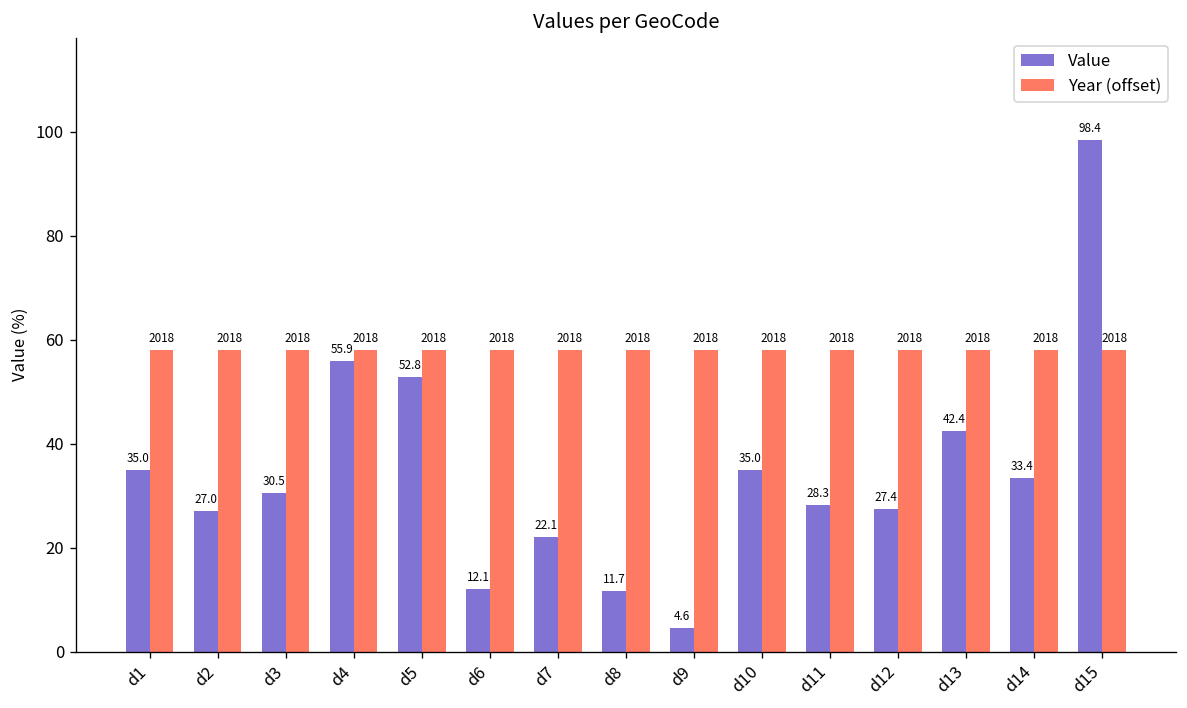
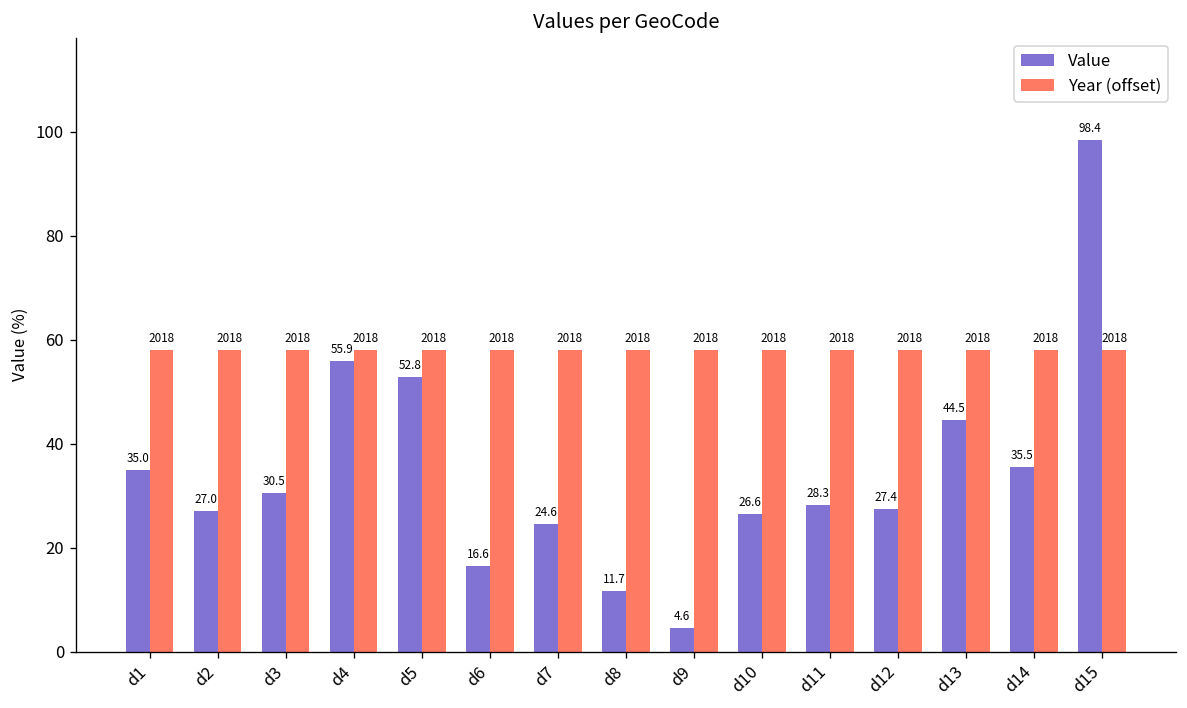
Value, d6: 12.1 -> 16.6
Value, d7: 22.1 -> 24.6
Value, d10: 35.0 -> 26.6
Value, d13: 42.4 -> 44.5
Value, d14: 33.4 -> 35.5
